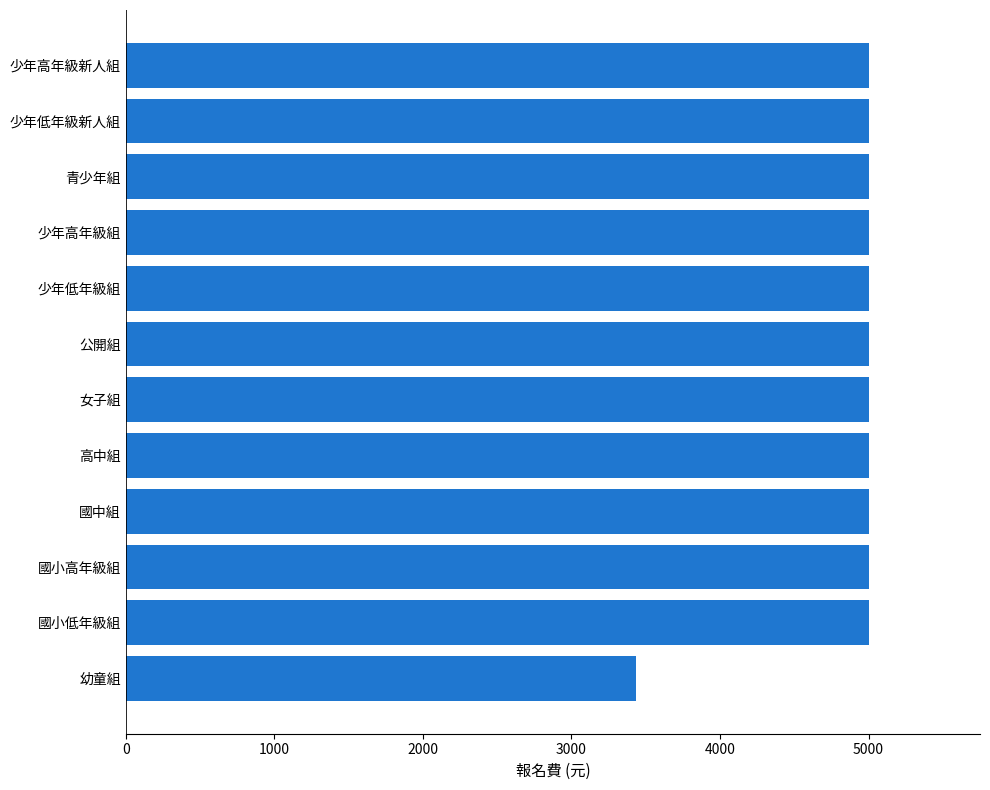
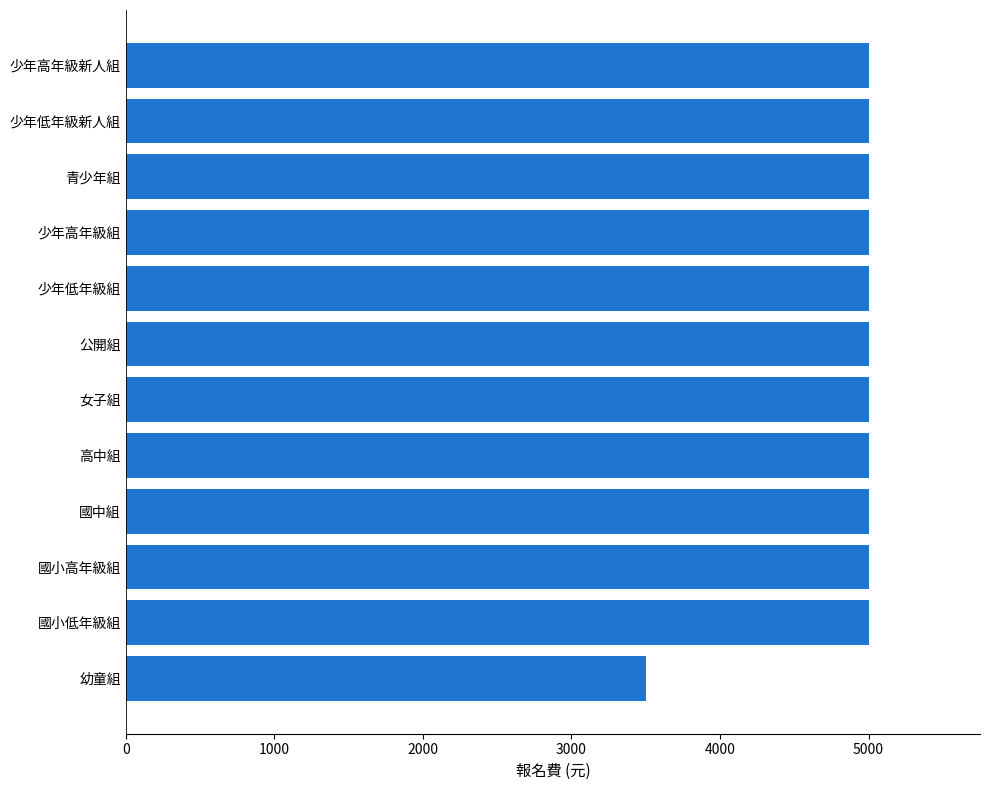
幼童組: 3430 -> 3500
